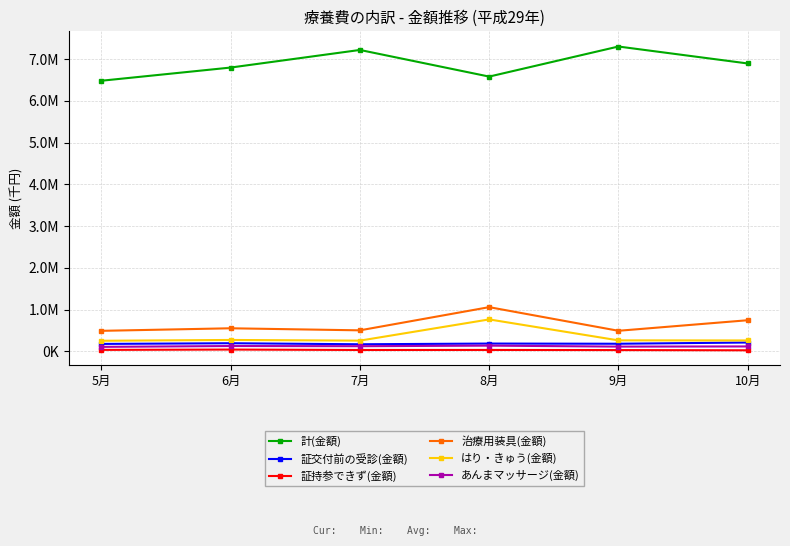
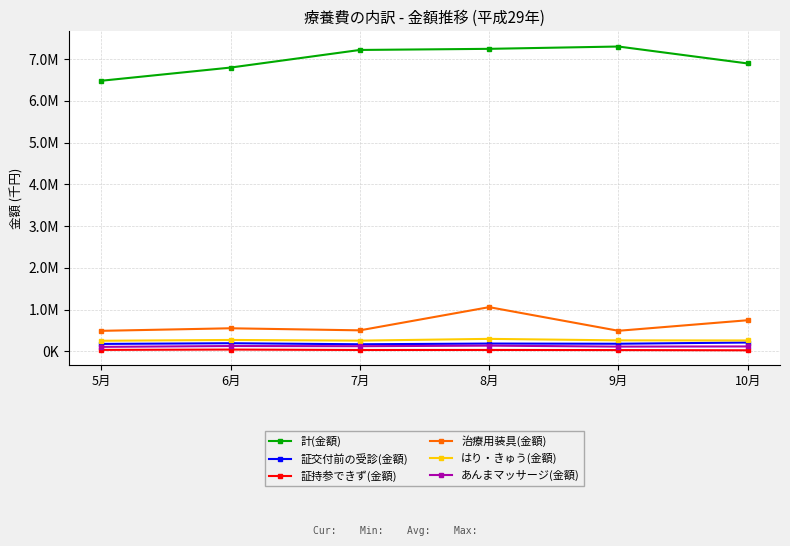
計(金額), 8月: 6600000 -> 7200000
はり・きゅう(金額), 8月: 800000 -> 300000
